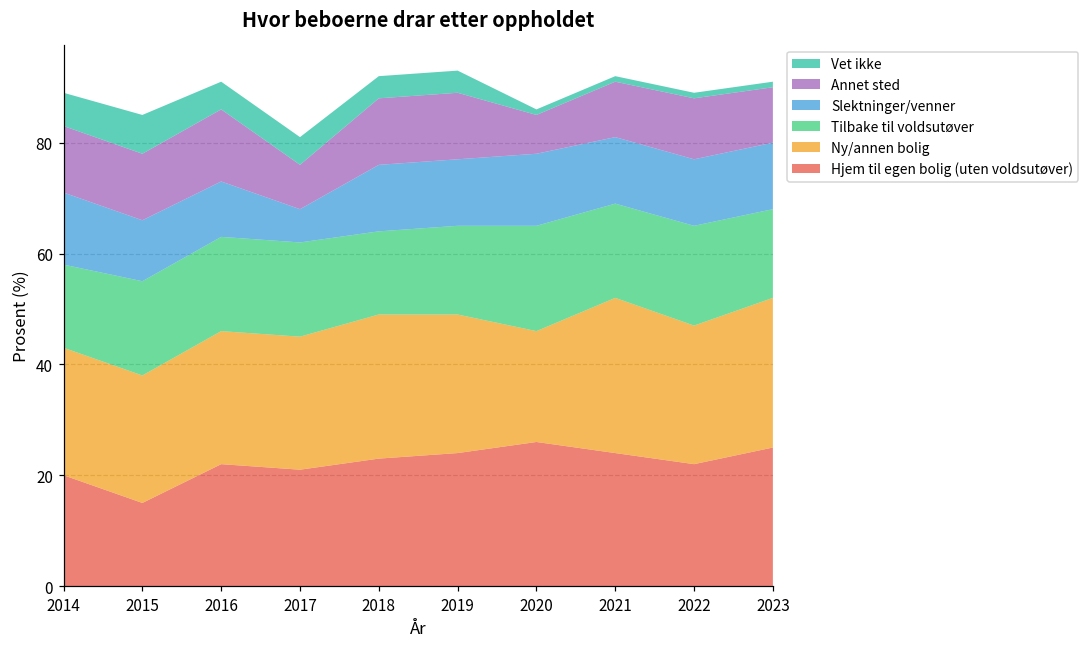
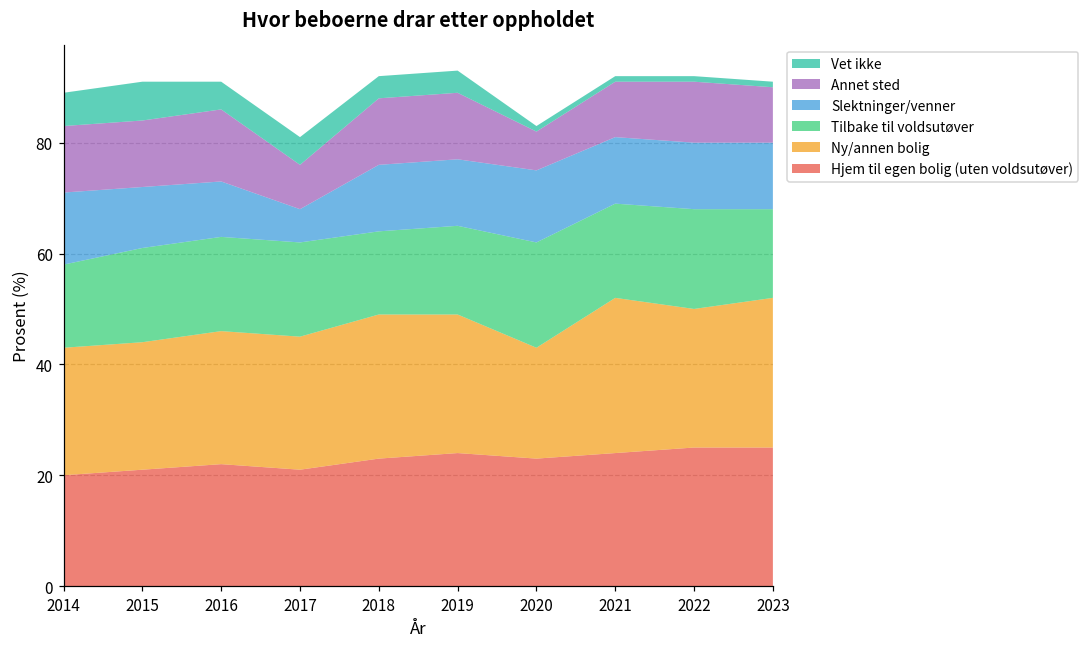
Hjem til egen bolig (uten voldsutøver), 2015: 15 -> 21
Hjem til egen bolig (uten voldsutøver), 2020: 26 -> 23
Hjem til egen bolig (uten voldsutøver), 2022: 22 -> 25
